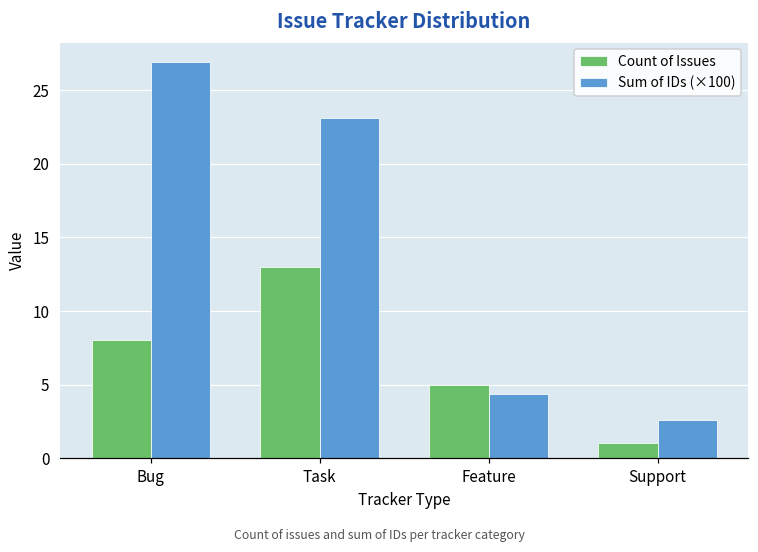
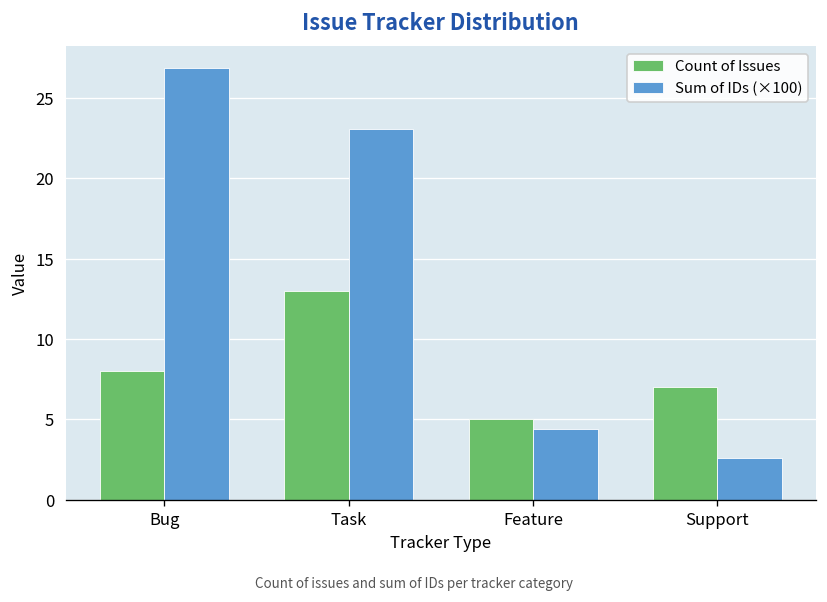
Count of Issues, Support: 1 -> 7
